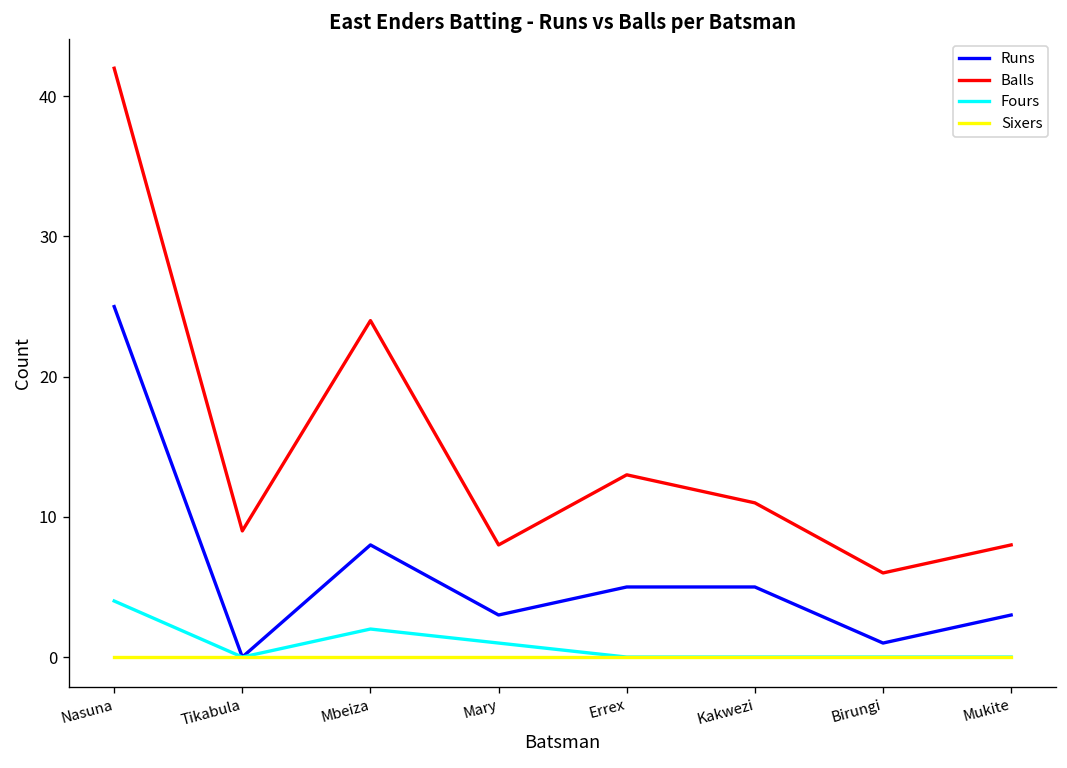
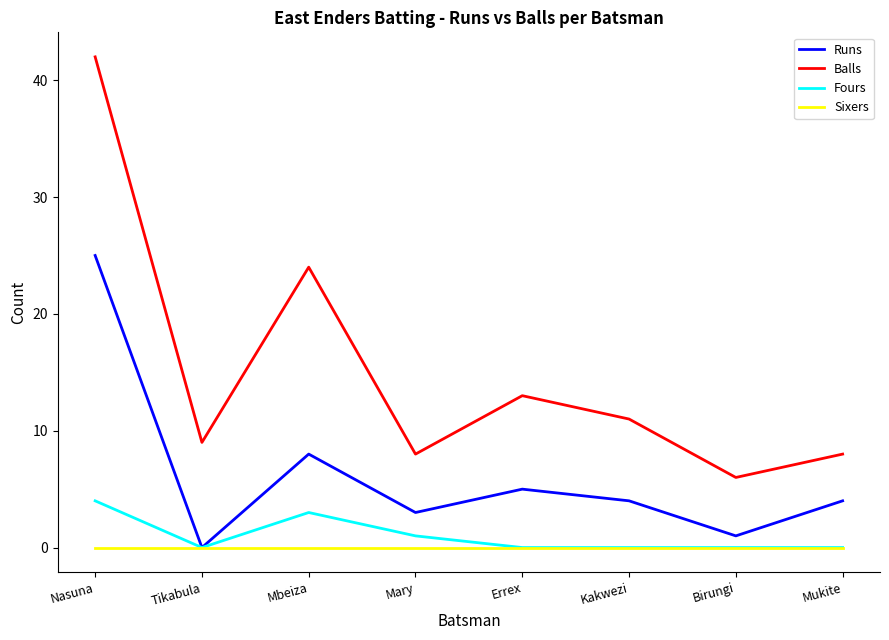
Fours, Mbeiza: 2 -> 3
Runs, Kakwezi: 5 -> 4
Runs, Mukite: 3 -> 4
